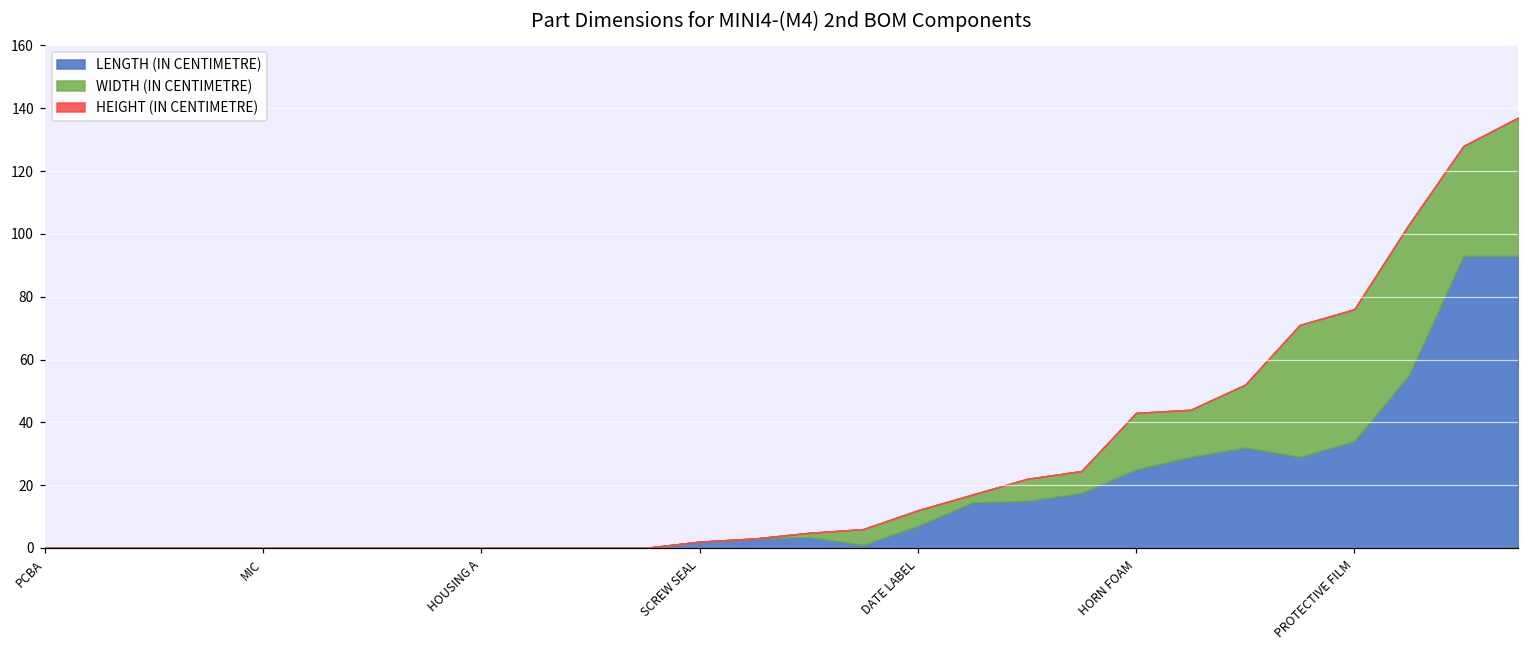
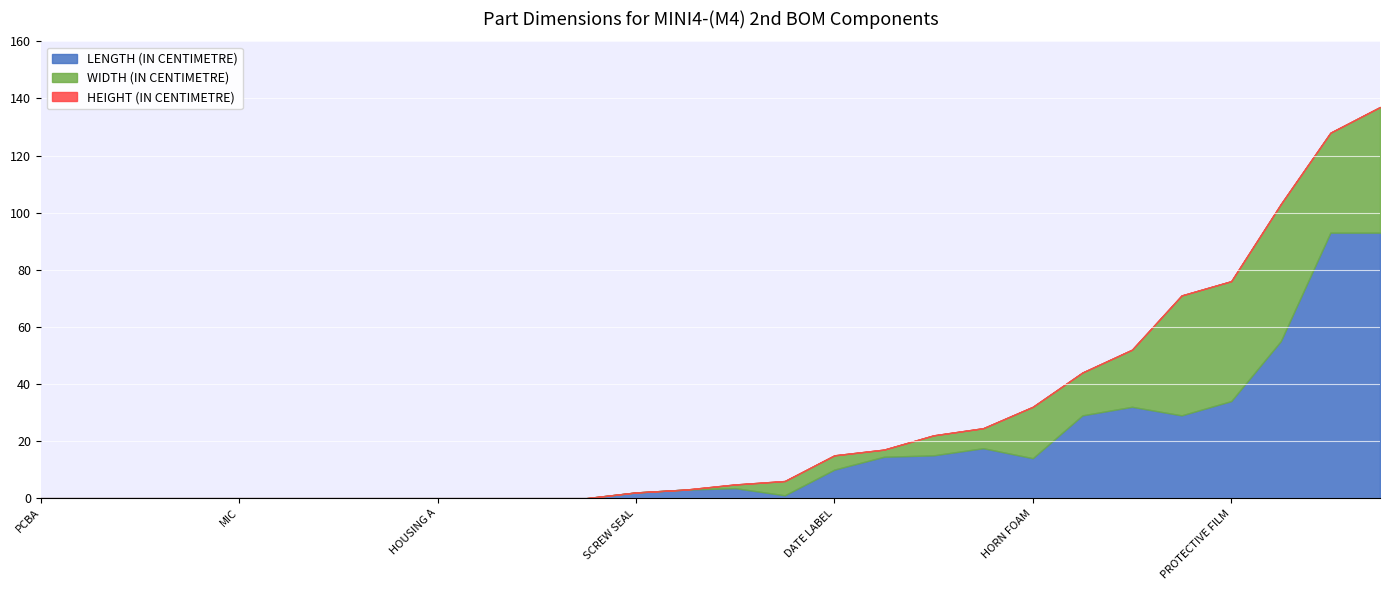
LENGTH (IN CENTIMETRE), DATE LABEL: 7 -> 10
LENGTH (IN CENTIMETRE), HORN FOAM: 25 -> 14
